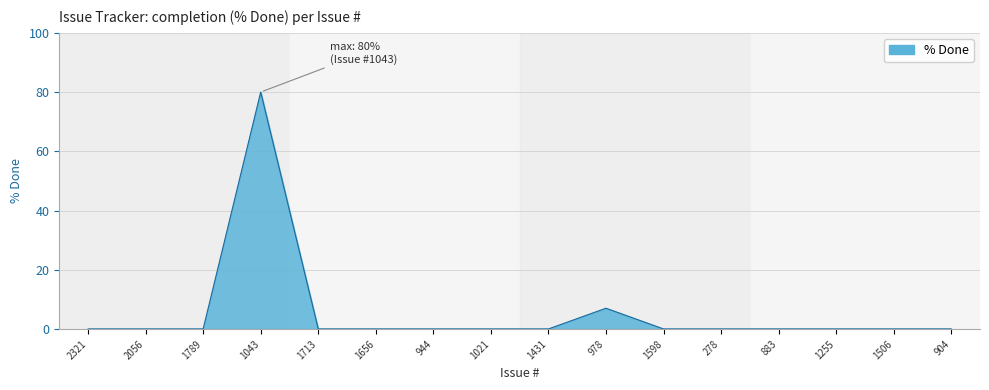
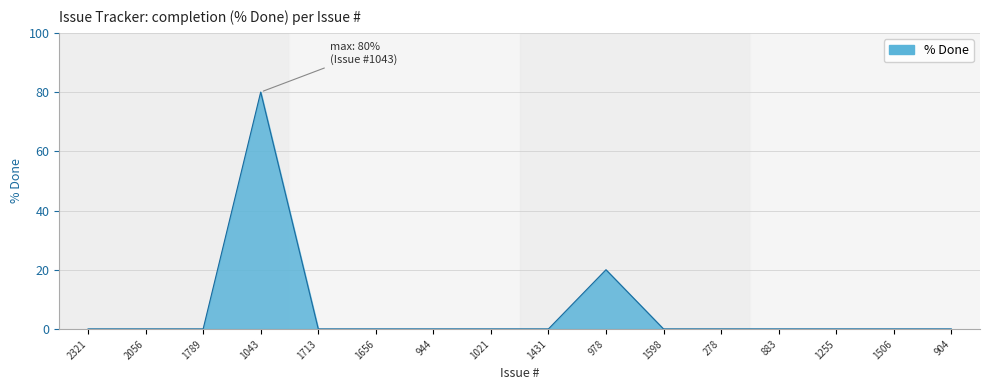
978: 7 -> 20
